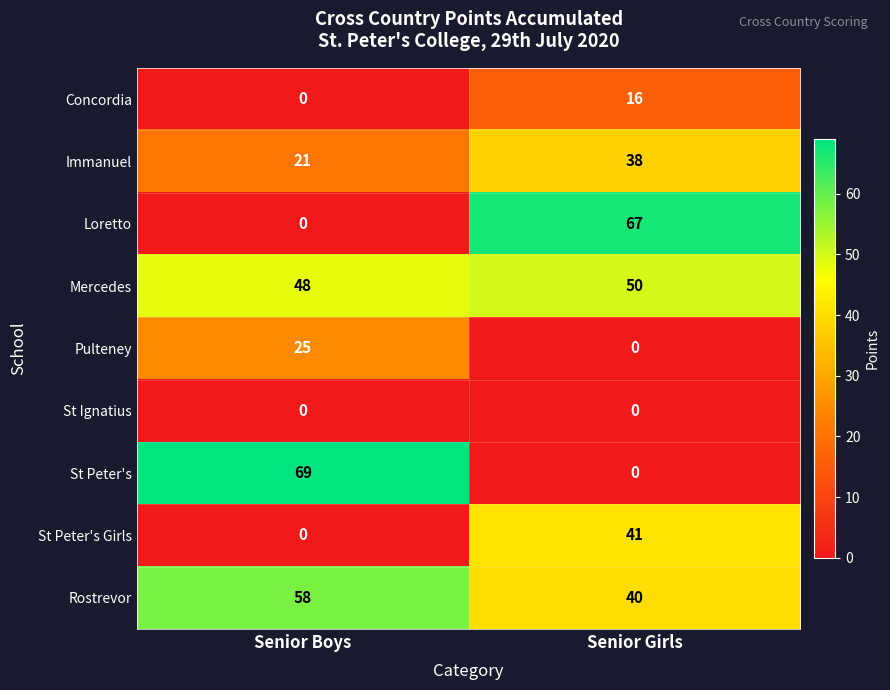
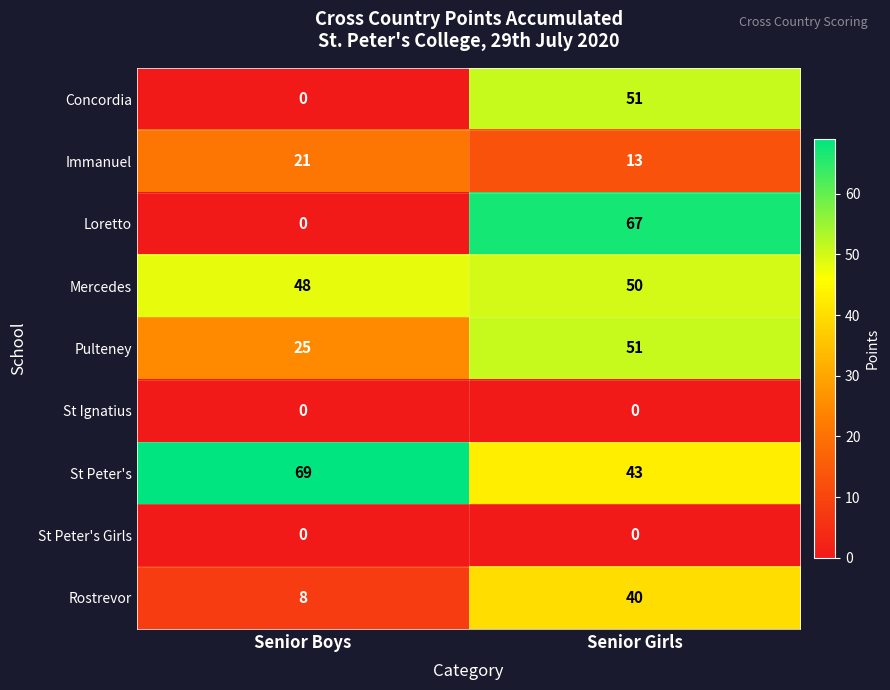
Concordia, Senior Girls: 16 -> 51
Immanuel, Senior Girls: 38 -> 13
Pulteney, Senior Girls: 0 -> 51
St Peter's, Senior Girls: 0 -> 43
St Peter's Girls, Senior Girls: 41 -> 0
Rostrevor, Senior Boys: 58 -> 8
